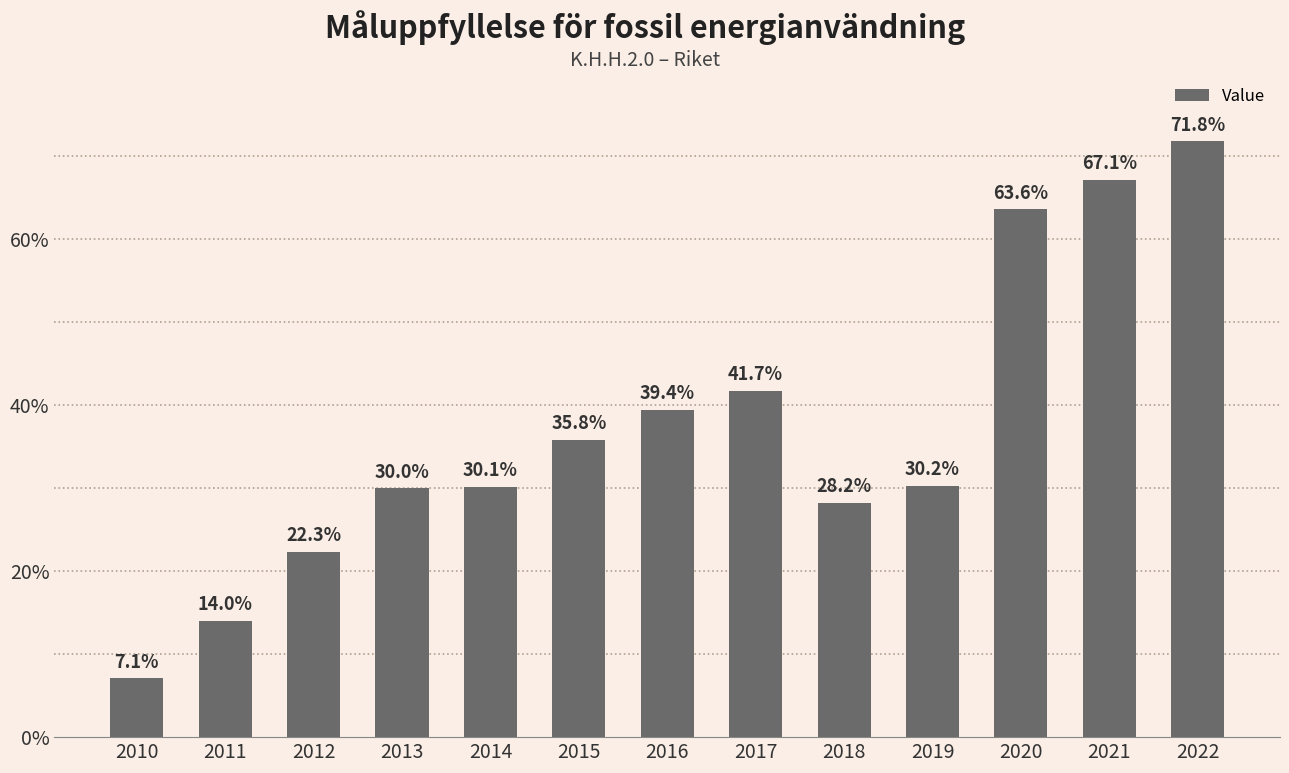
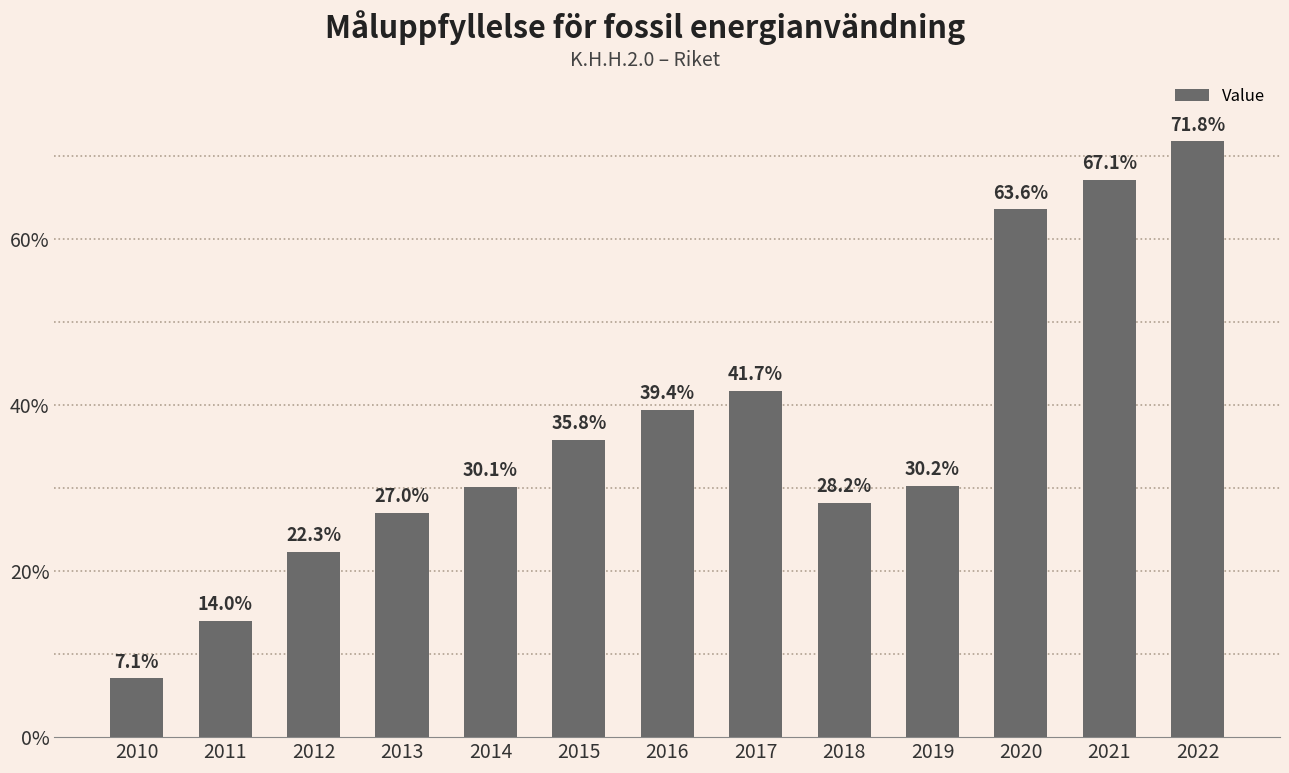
2013: 30.0% -> 27.0%
